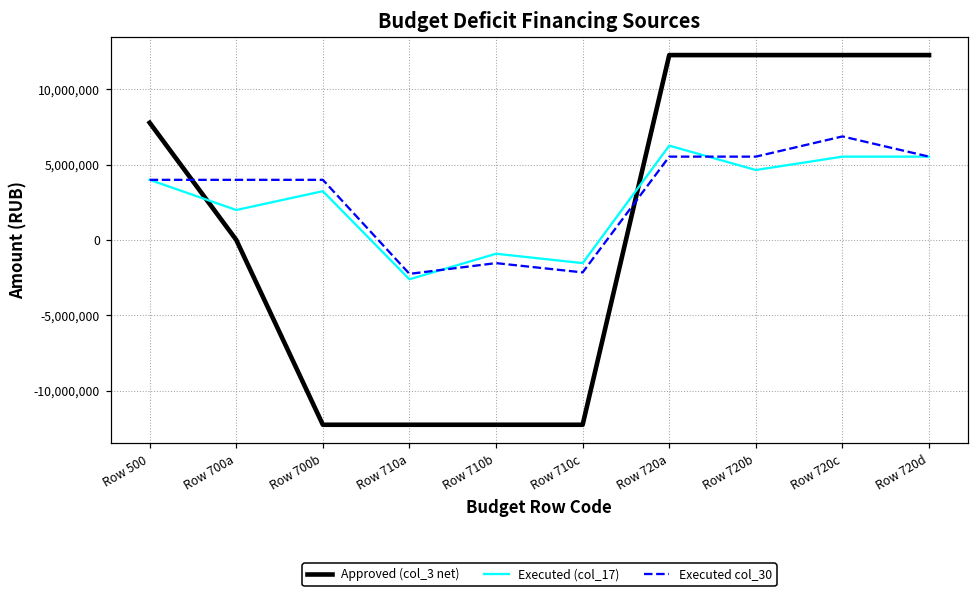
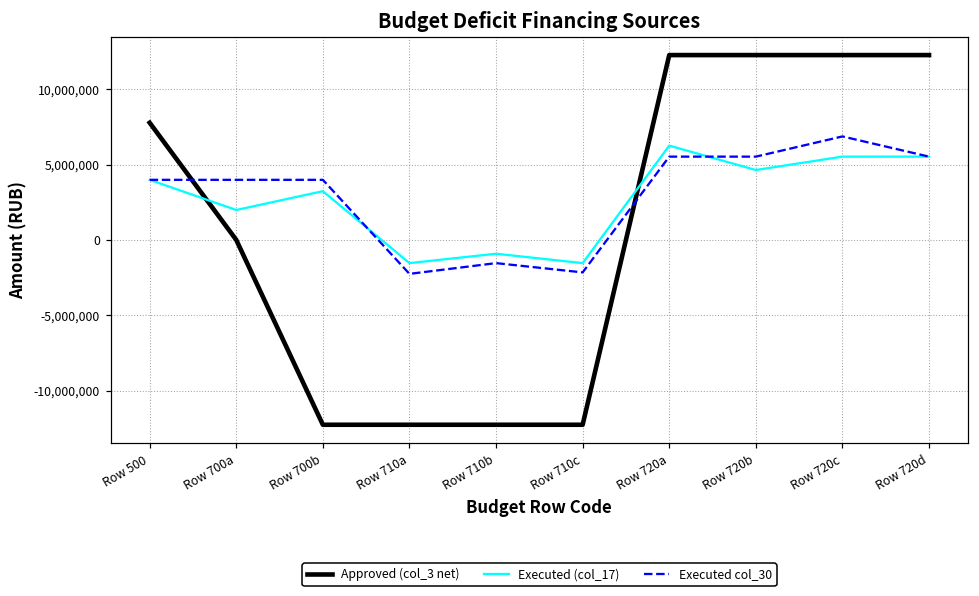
Executed (col_17), Row 710a: -2,600,000 -> -1,500,000
